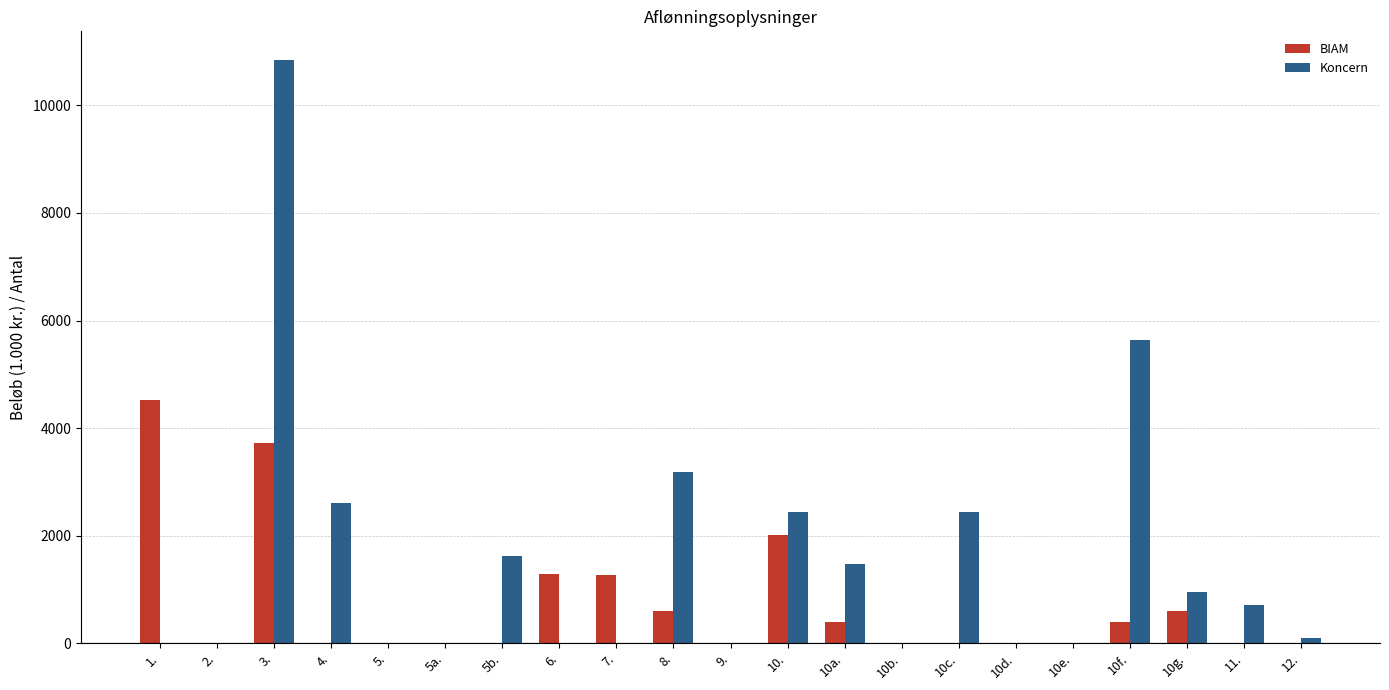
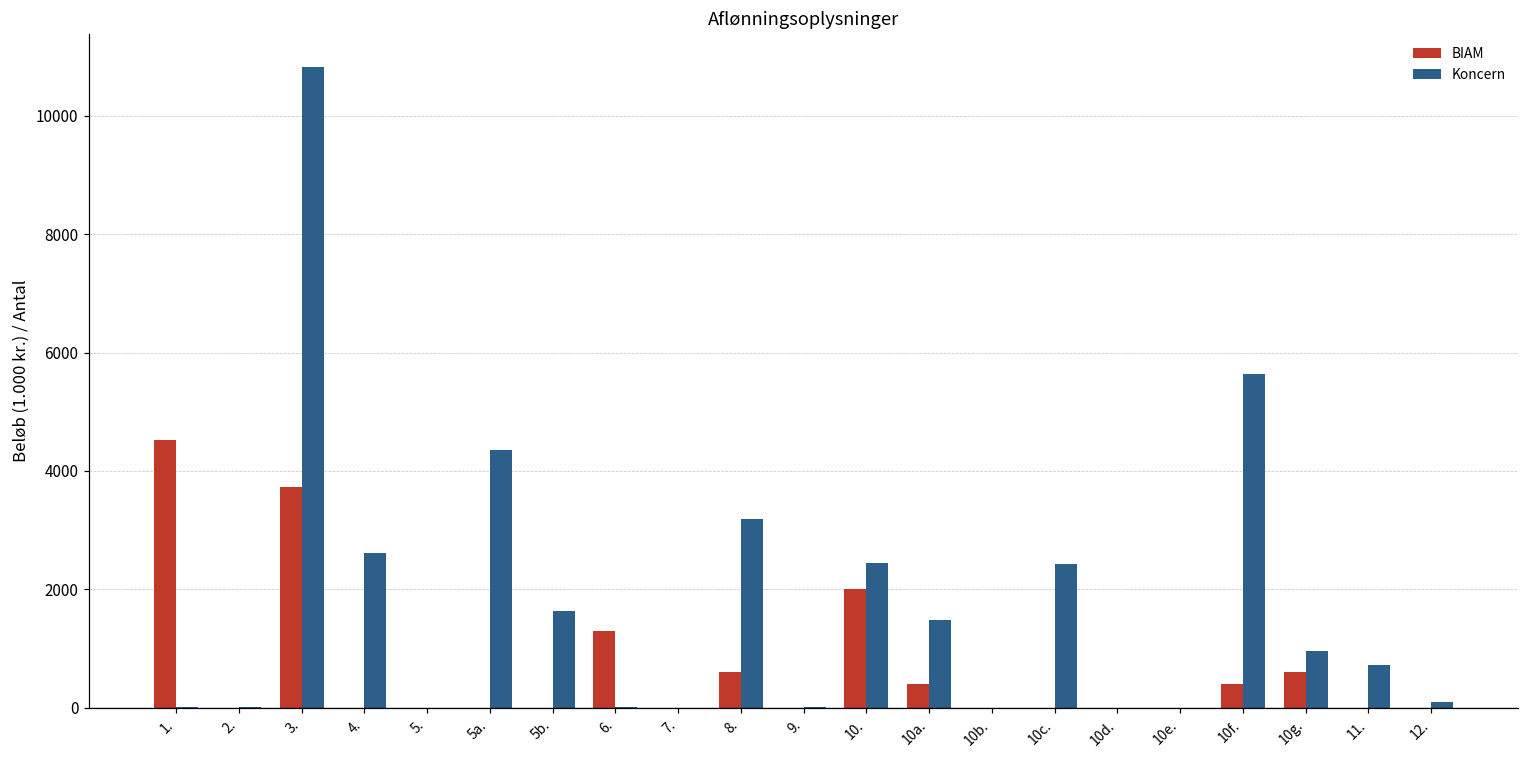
Koncern, 5a.: 0 -> 4400
BIAM, 7.: 1300 -> 0
